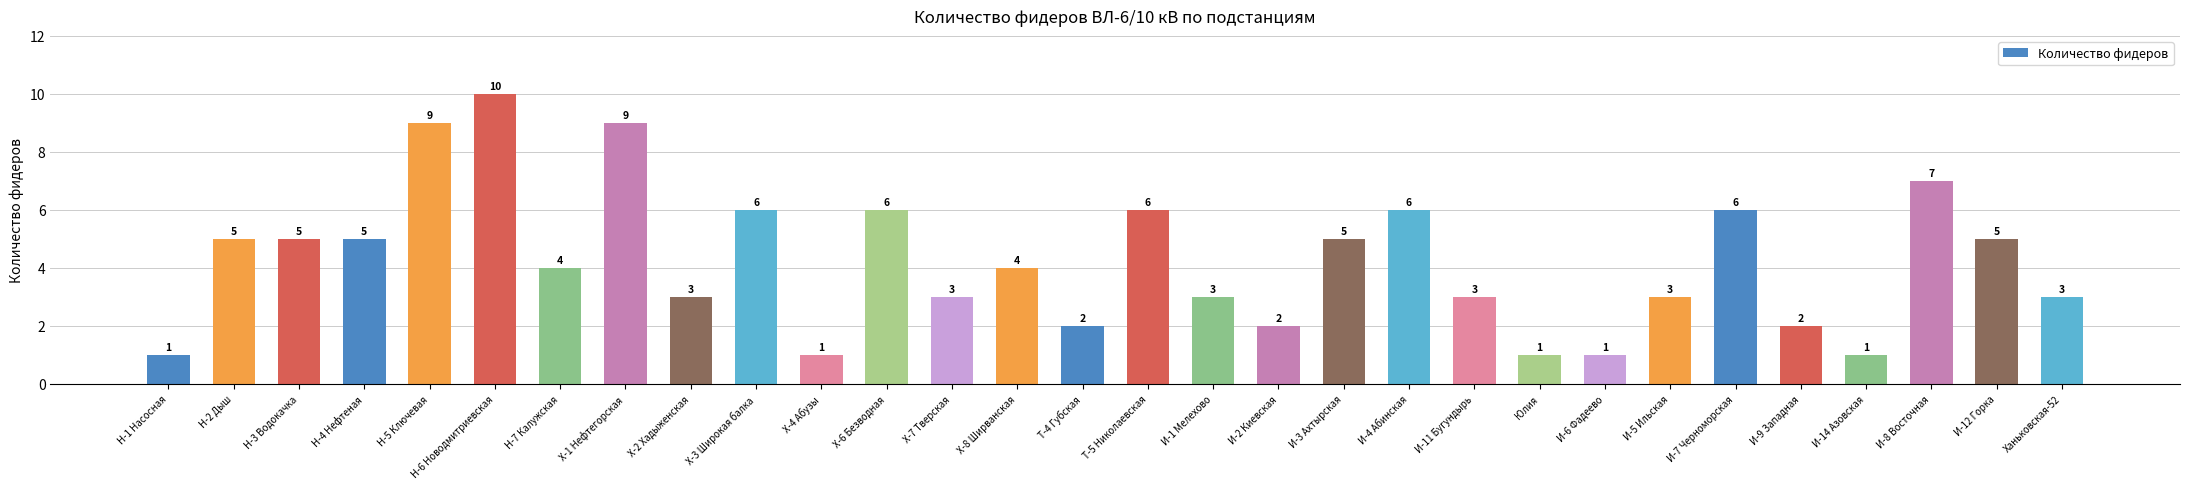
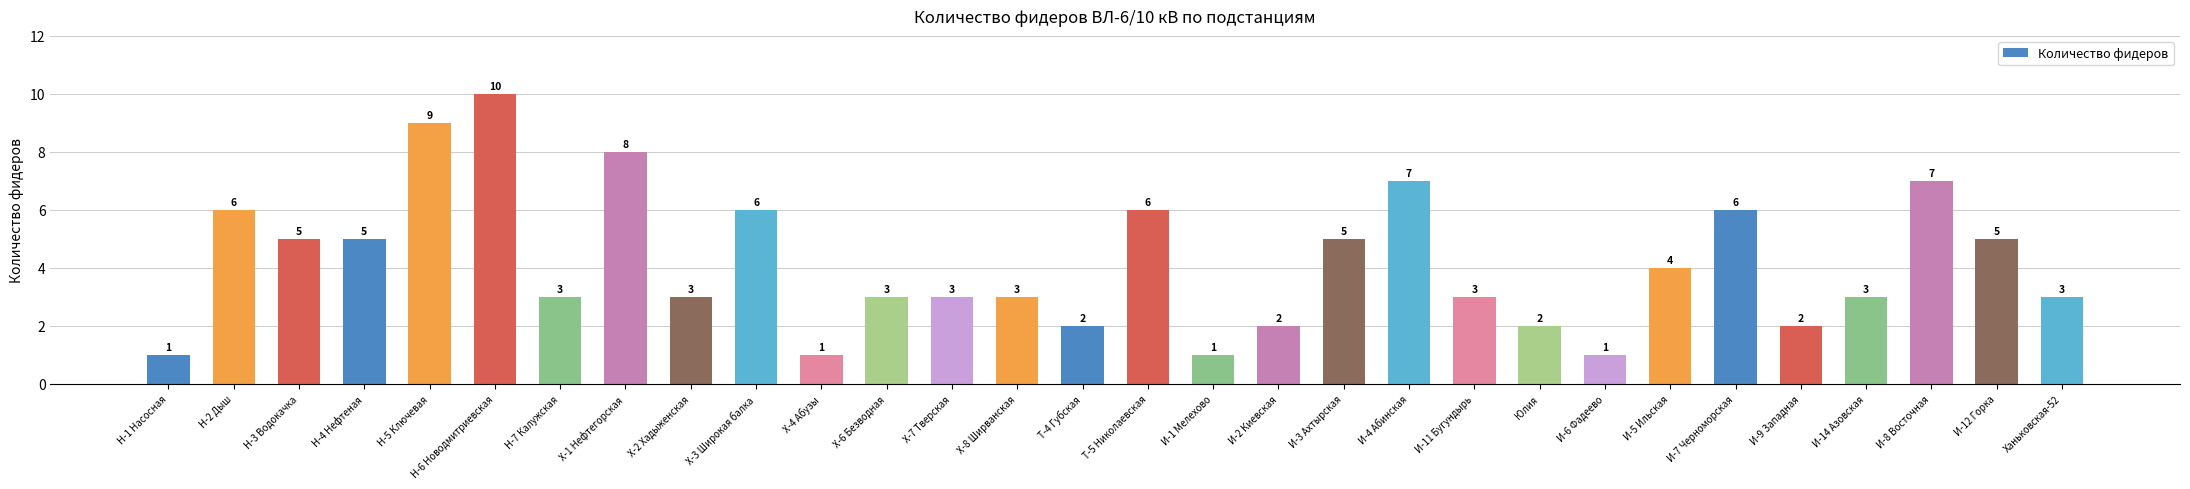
Н-2 Дыш: 5 -> 6
Н-7 Калужская: 4 -> 3
Х-1 Нефтегорская: 9 -> 8
Х-6 Безводная: 6 -> 3
Х-8 Ширванская: 4 -> 3
И-1 Мелехово: 3 -> 1
И-4 Абинская: 6 -> 7
Юлия: 1 -> 2
И-5 Ильская: 3 -> 4
И-14 Азовская: 1 -> 3
